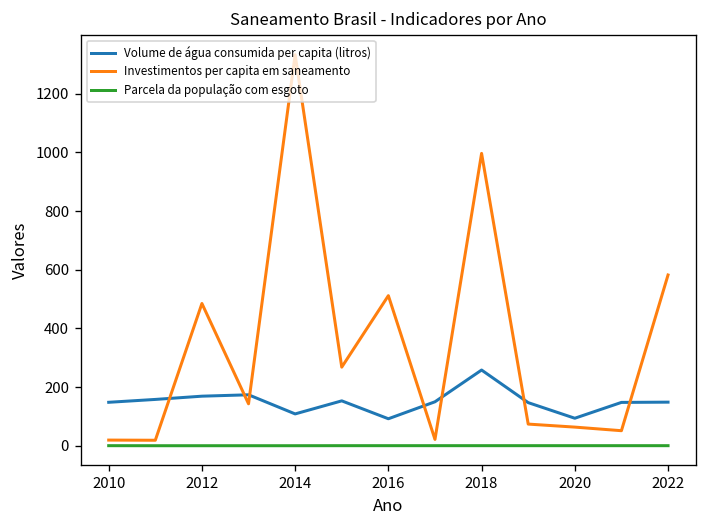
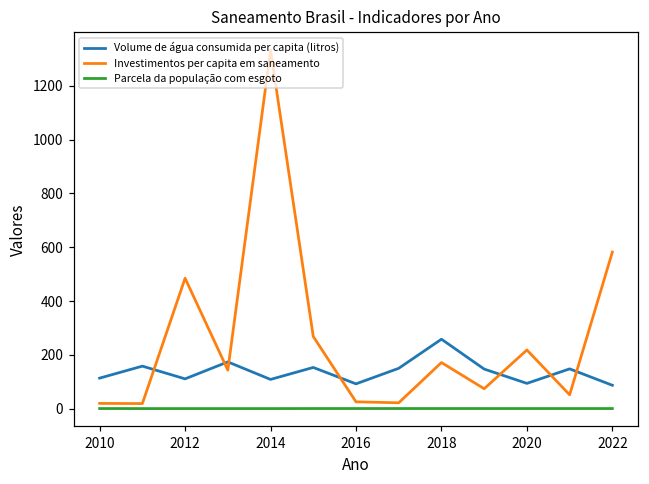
Volume de água consumida per capita (litros), 2010: 150 -> 110
Volume de água consumida per capita (litros), 2012: 170 -> 110
Investimentos per capita em saneamento, 2016: 510 -> 30
Investimentos per capita em saneamento, 2018: 1000 -> 170
Investimentos per capita em saneamento, 2020: 60 -> 220
Volume de água consumida per capita (litros), 2022: 150 -> 90
